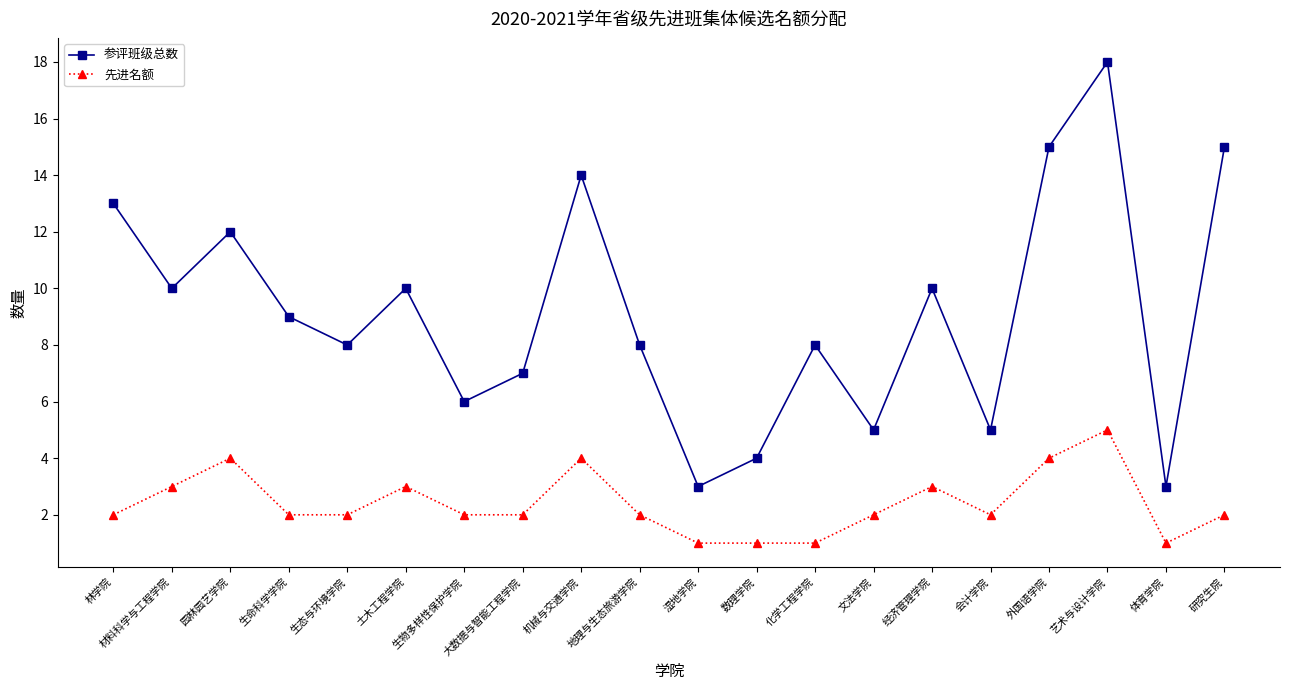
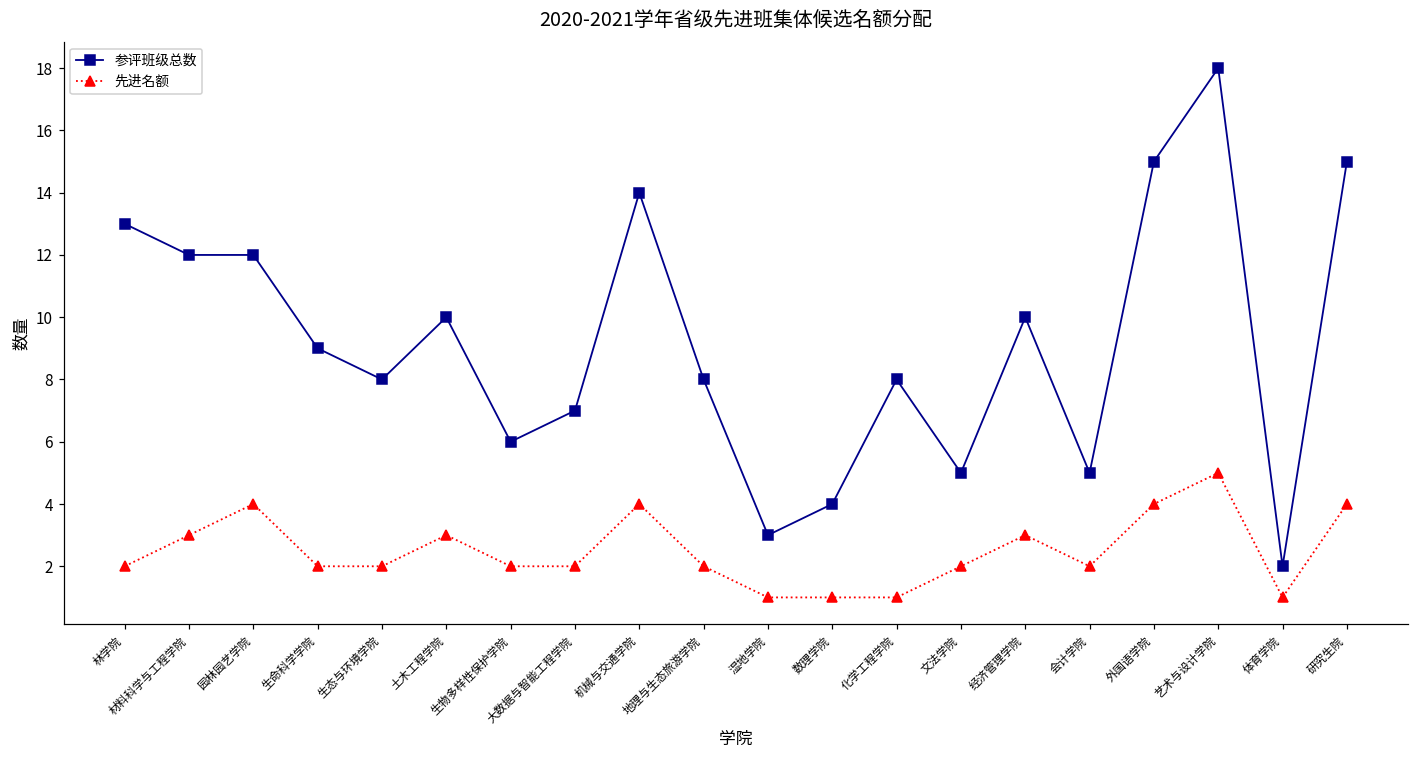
参评班级总数, 材料科学与工程学院: 10 -> 12
参评班级总数, 体育学院: 3 -> 2
先进名额, 研究生院: 2 -> 4
